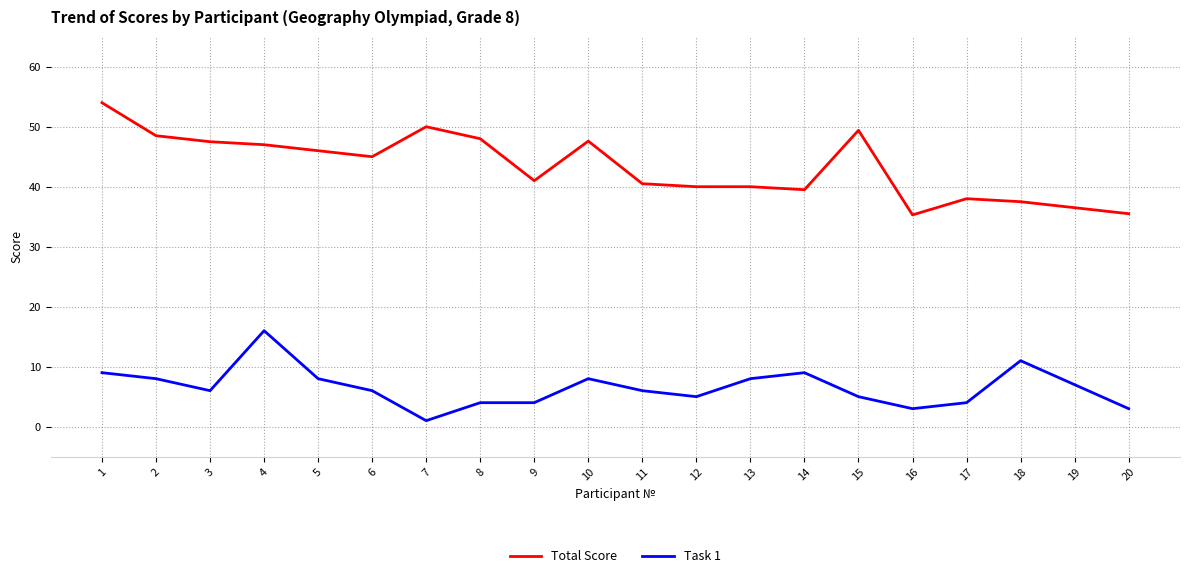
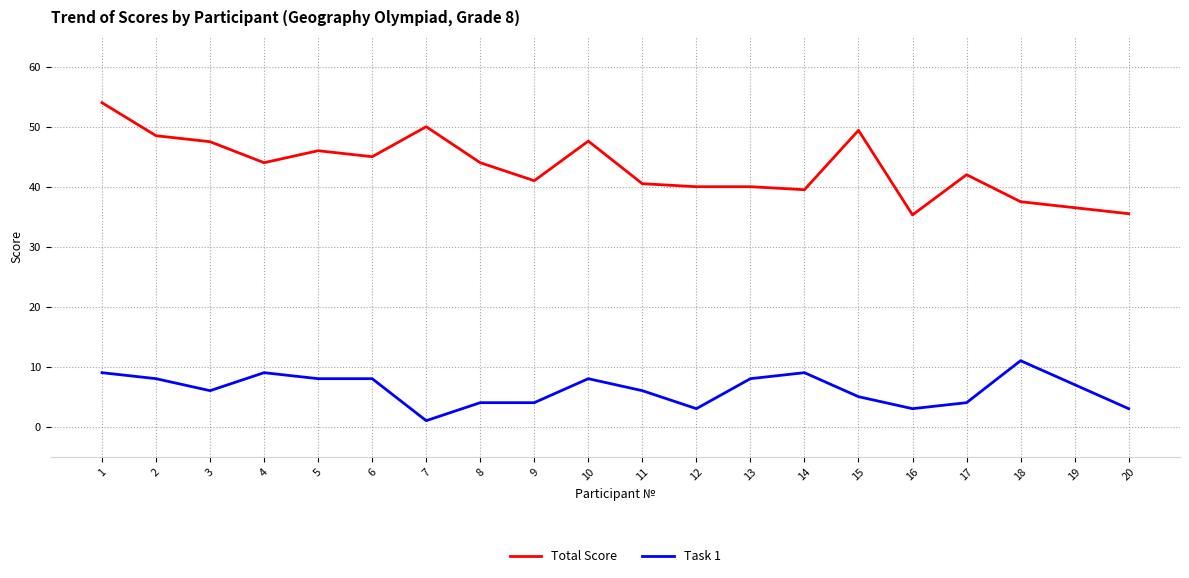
Total Score, 4: 47 -> 44
Task 1, 4: 16 -> 9
Task 1, 6: 6 -> 8
Total Score, 8: 48 -> 44
Task 1, 12: 5 -> 3
Total Score, 17: 38 -> 42
